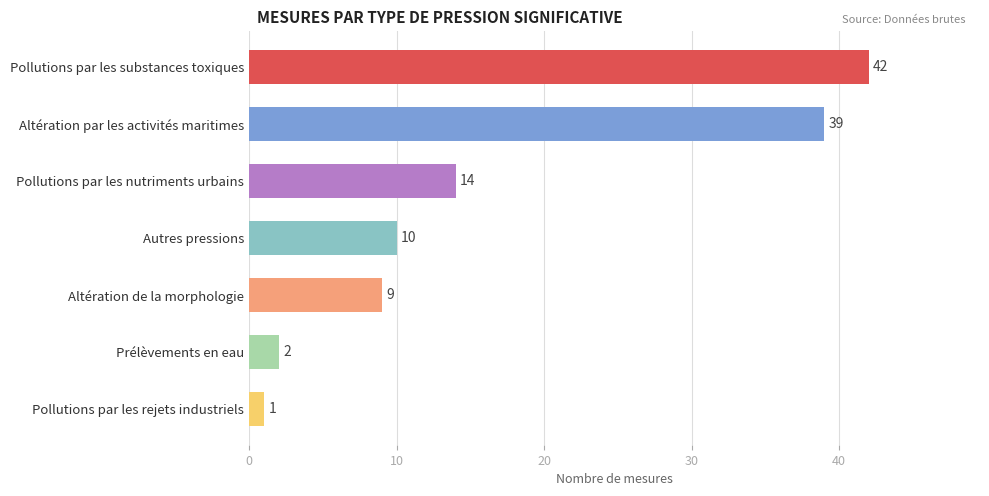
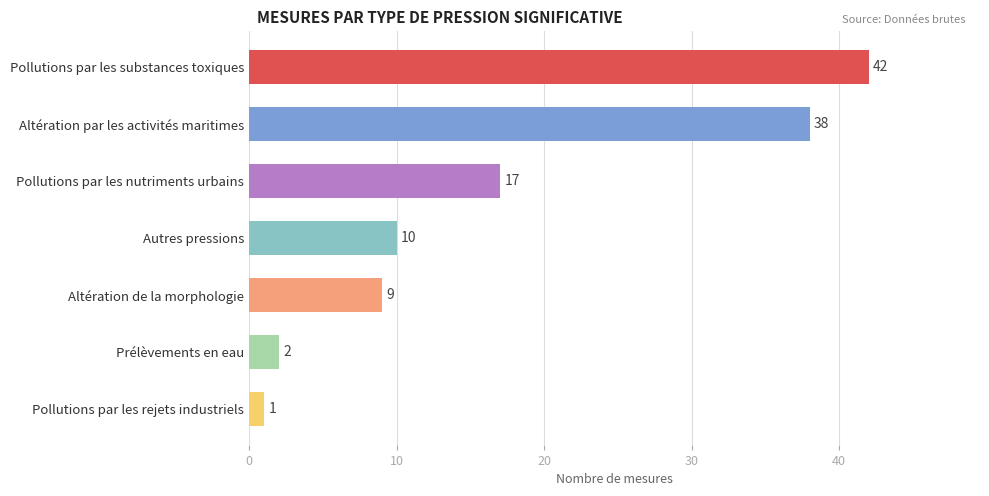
Altération par les activités maritimes: 39 -> 38
Pollutions par les nutriments urbains: 14 -> 17
